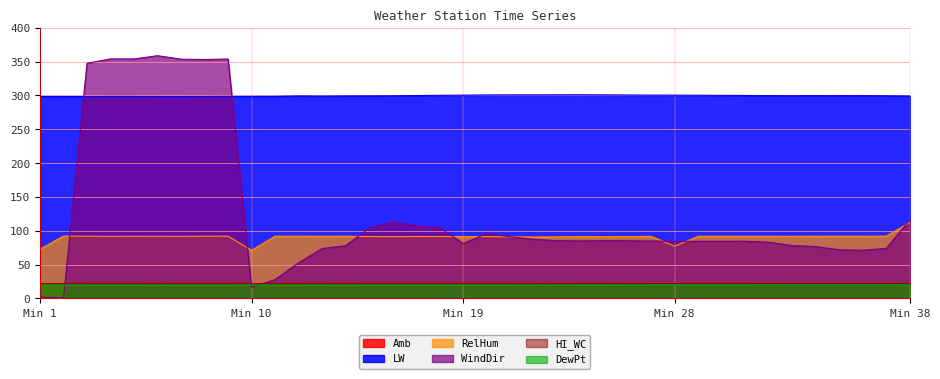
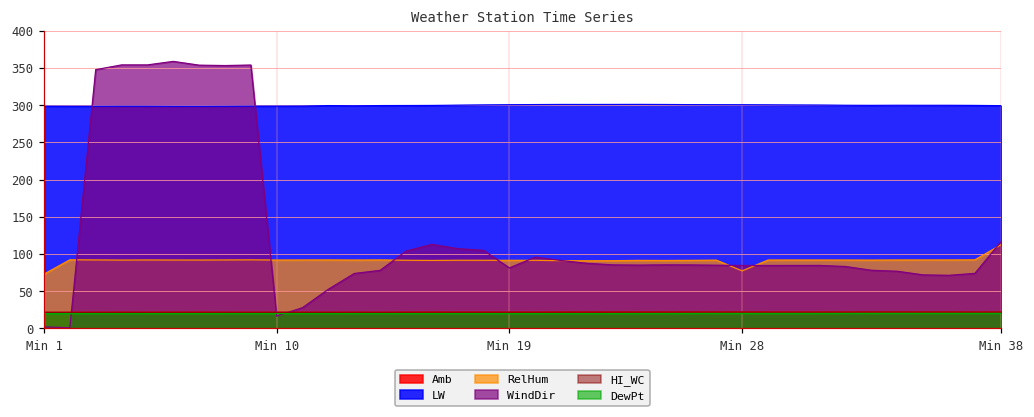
RelHum, Min 10: 70 -> 90
